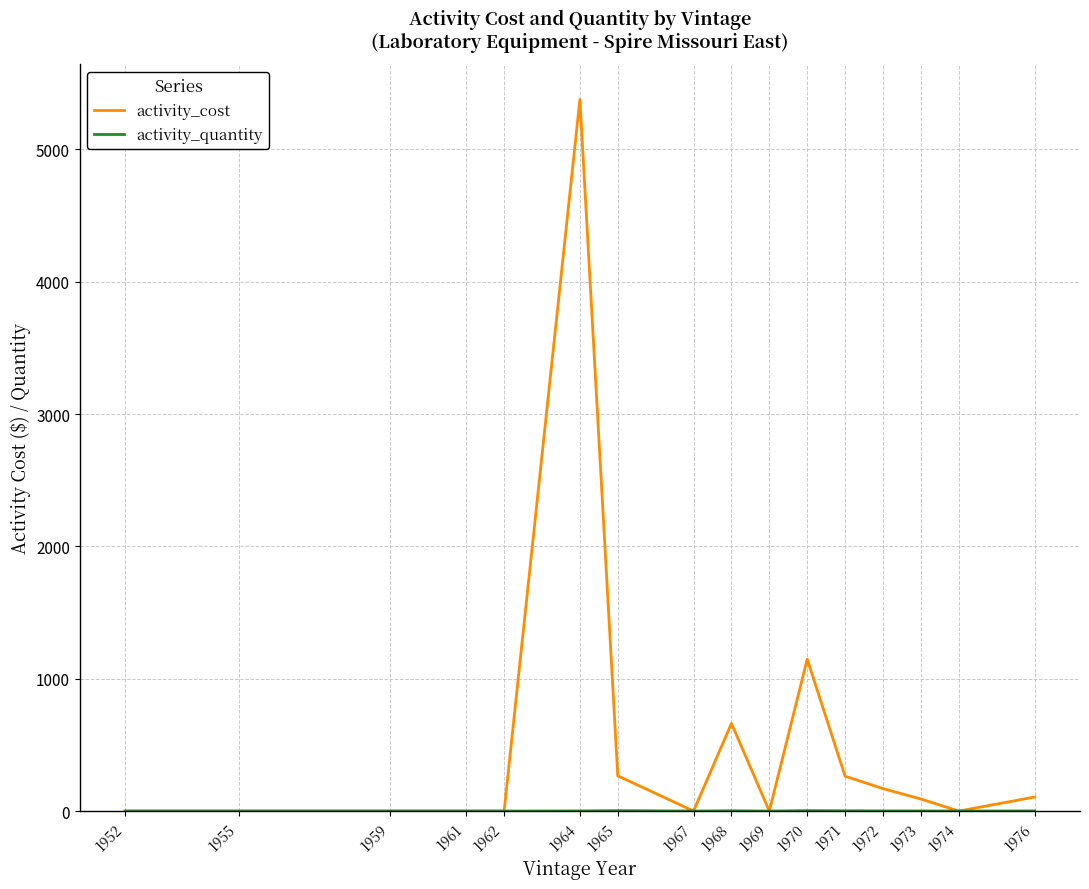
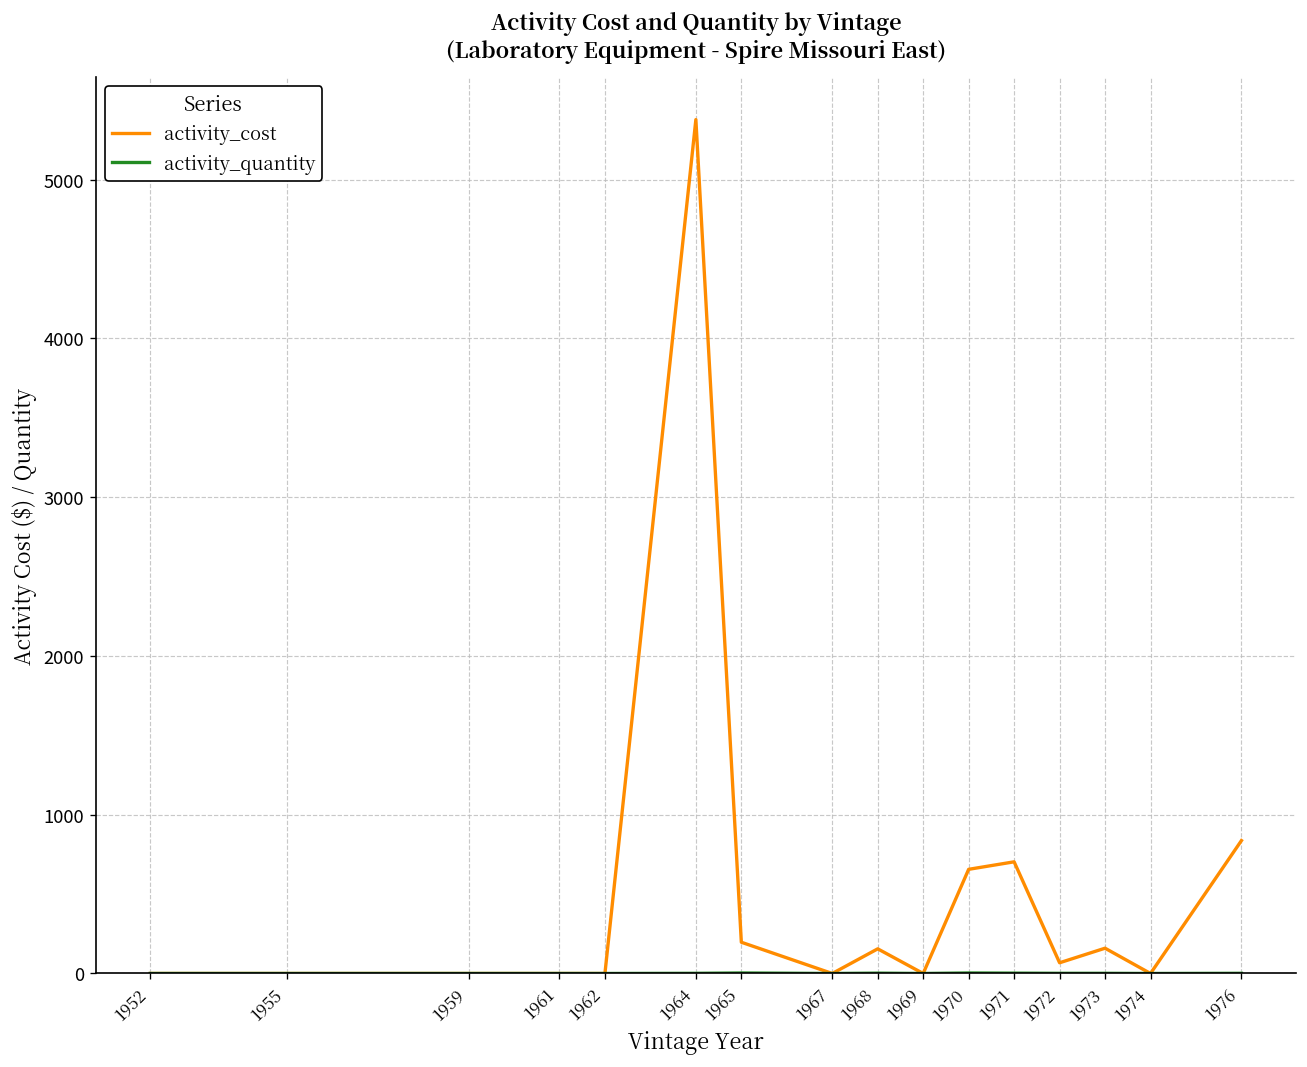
activity_cost, 1965: 270 -> 200
activity_cost, 1968: 660 -> 160
activity_cost, 1970: 1150 -> 660
activity_cost, 1971: 260 -> 700
activity_cost, 1972: 170 -> 70
activity_cost, 1973: 90 -> 160
activity_cost, 1976: 110 -> 840
